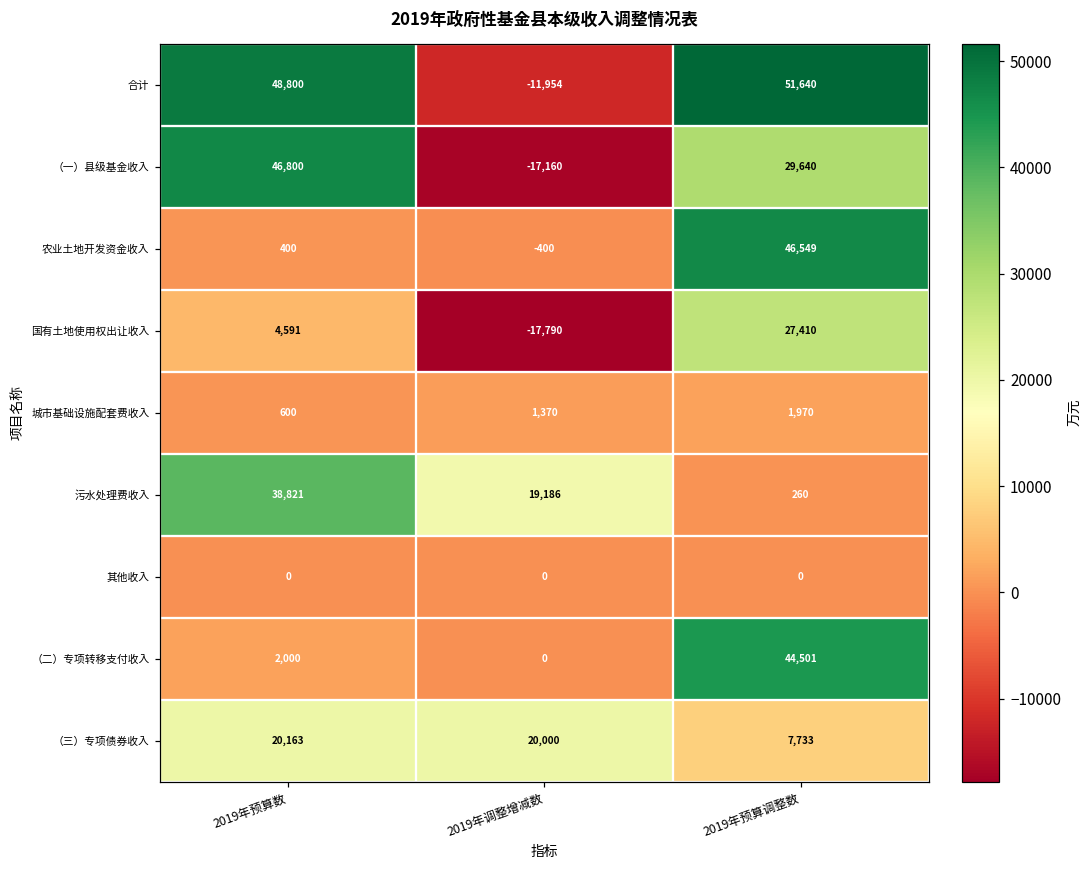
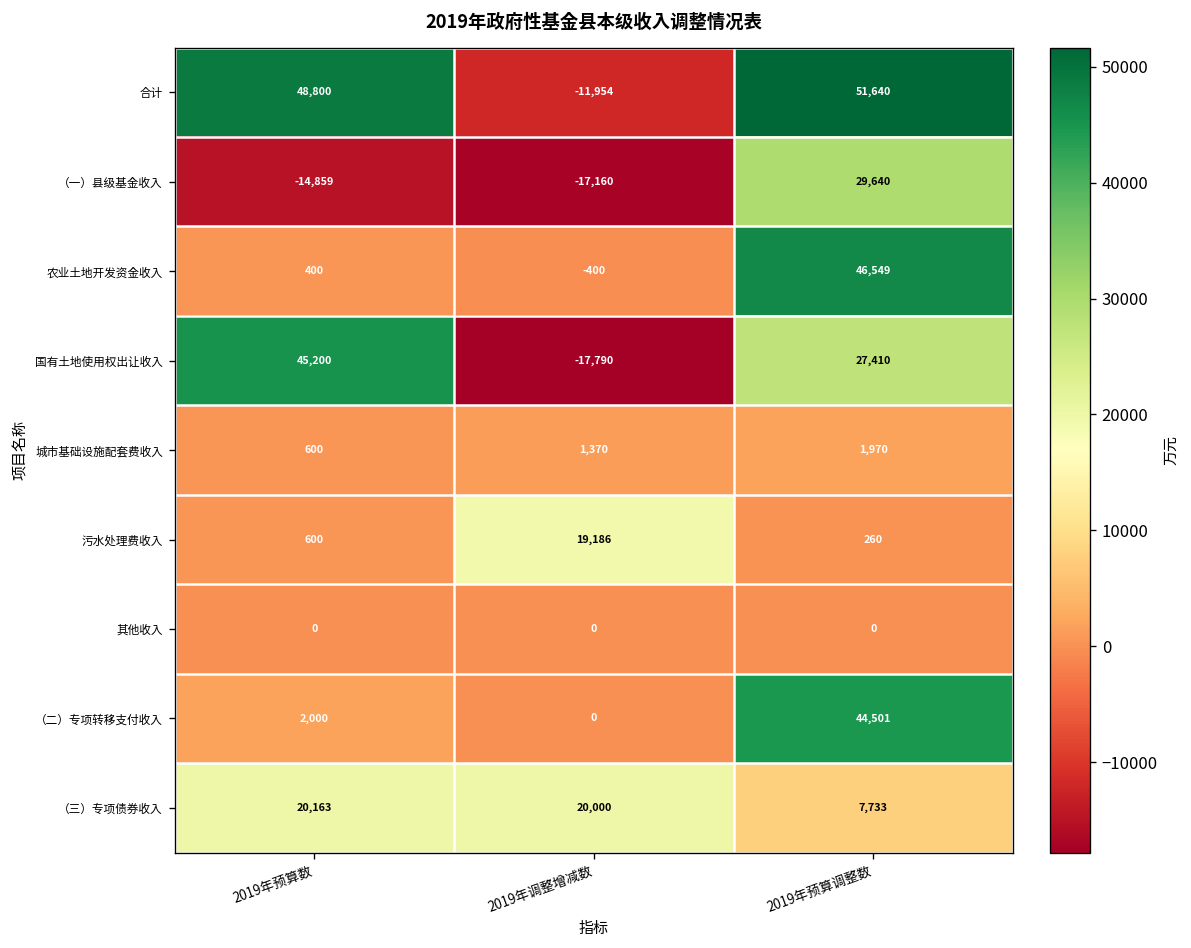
（一）县级基金收入, 2019年预算数: 46,800 -> -14,859
国有土地使用权出让收入, 2019年预算数: 4,591 -> 45,200
污水处理费收入, 2019年预算数: 38,821 -> 600
